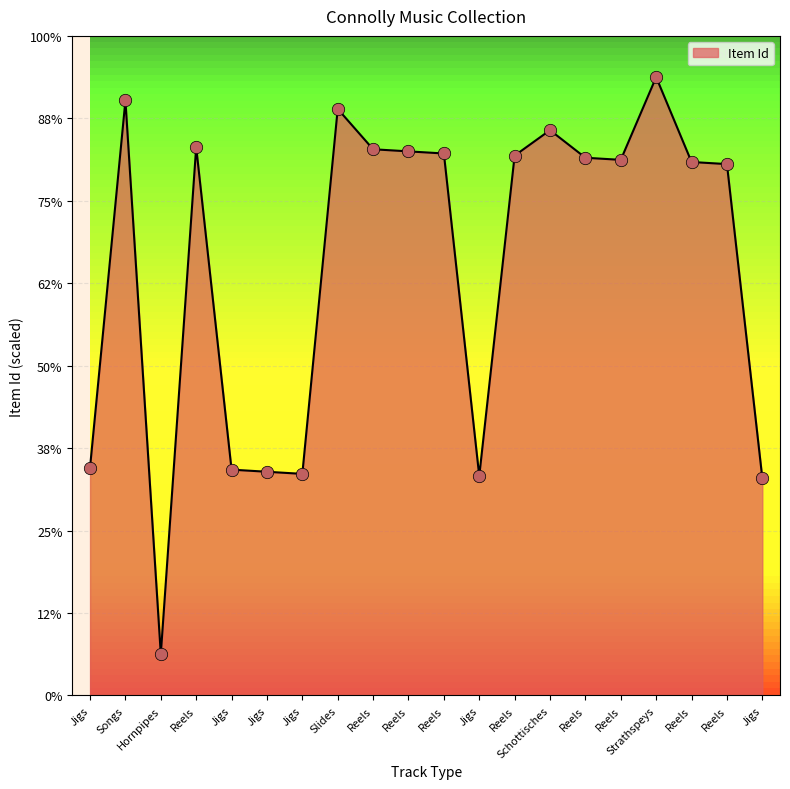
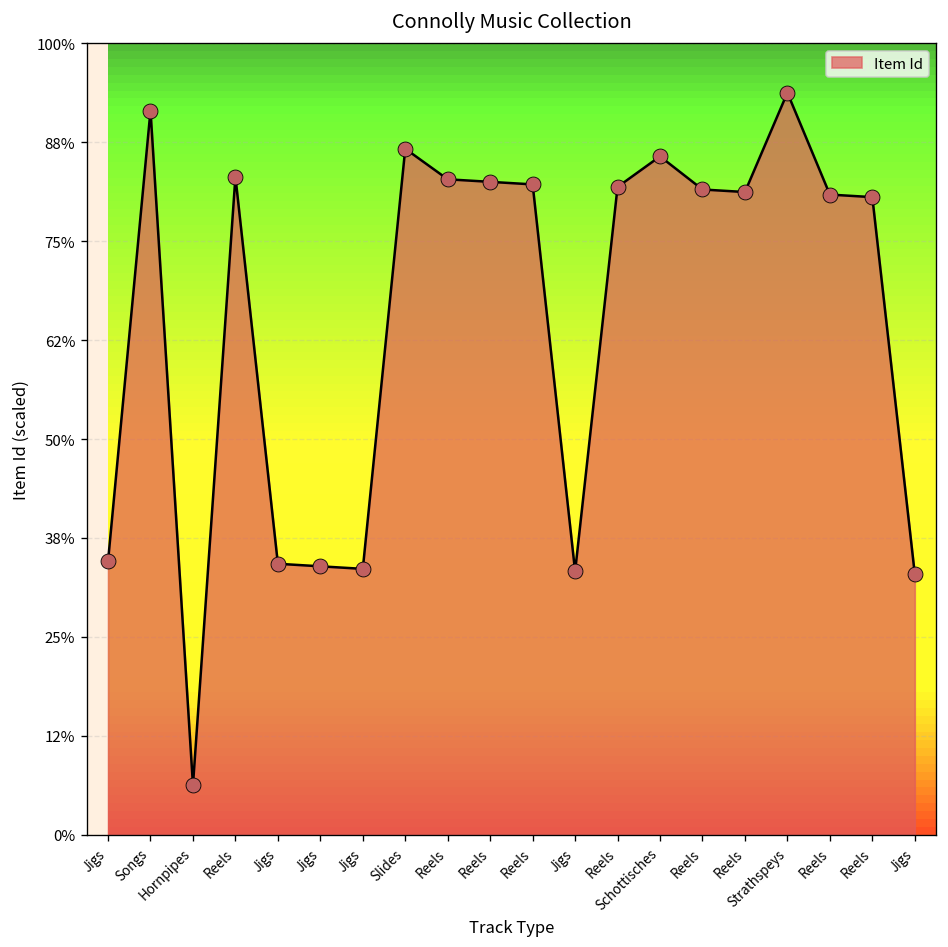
Songs: 90% -> 91%
Slides: 89% -> 87%
